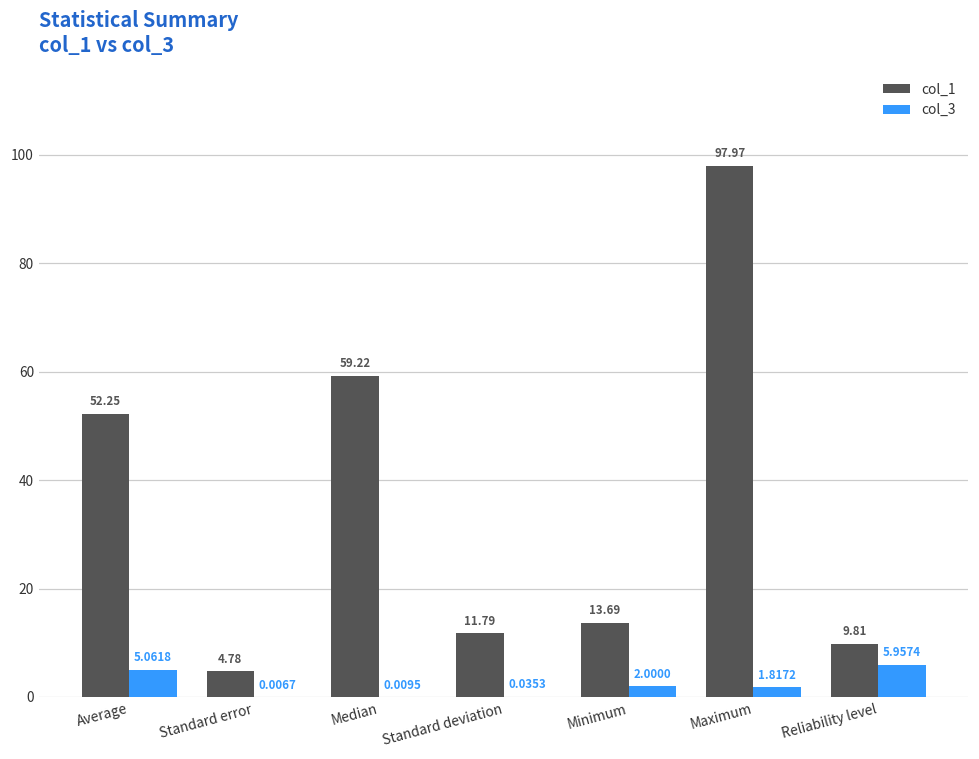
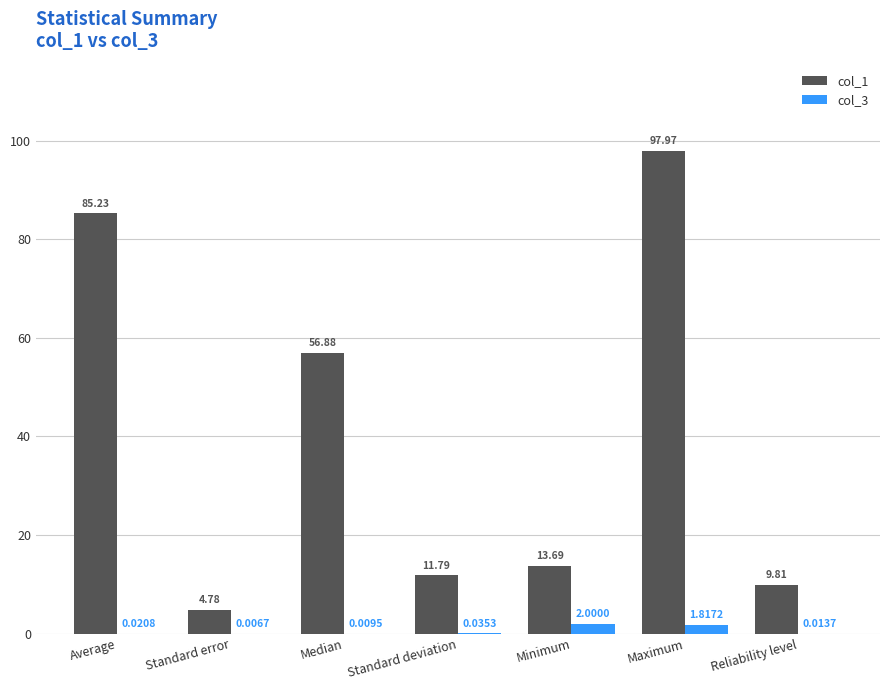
col_1, Average: 52.25 -> 85.23
col_3, Average: 5.0618 -> 0.0208
col_1, Median: 59.22 -> 56.88
col_3, Reliability level: 5.9574 -> 0.0137
